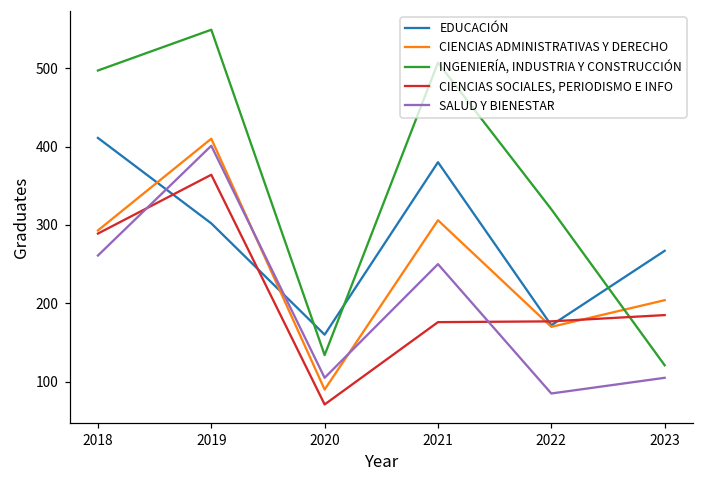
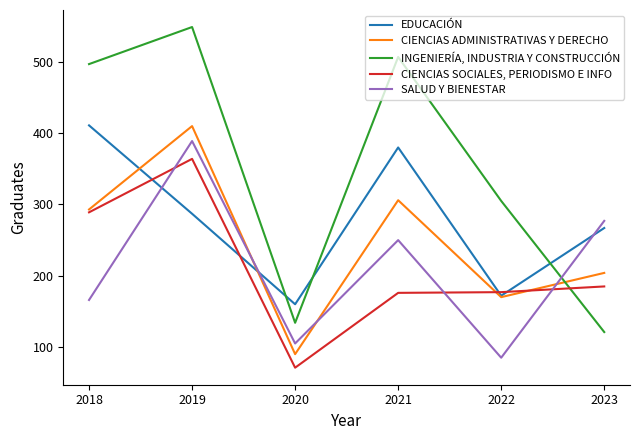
SALUD Y BIENESTAR, 2018: 260 -> 170
EDUCACIÓN, 2019: 300 -> 290
SALUD Y BIENESTAR, 2019: 400 -> 390
INGENIERÍA, INDUSTRIA Y CONSTRUCCIÓN, 2022: 320 -> 310
SALUD Y BIENESTAR, 2023: 110 -> 280
